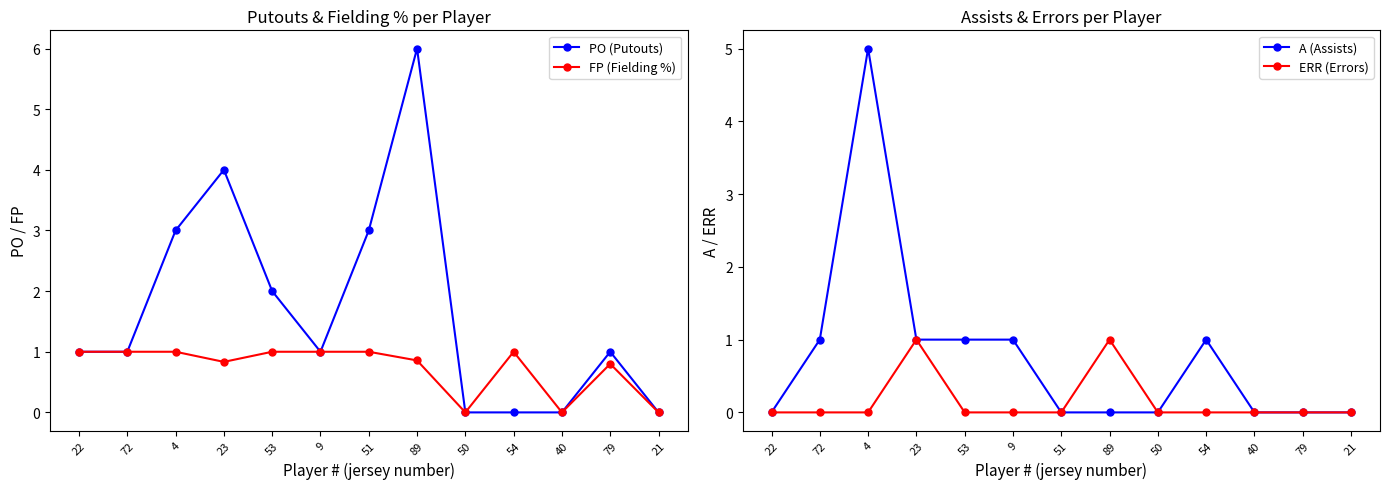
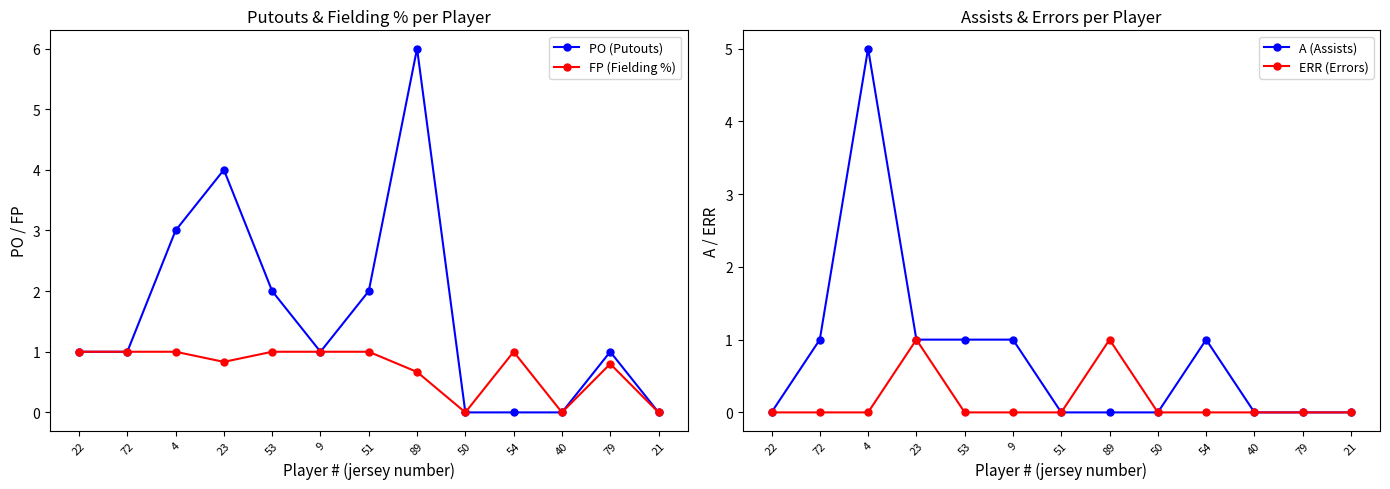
Putouts & Fielding % per Player, PO (Putouts), 51: 3 -> 2
Putouts & Fielding % per Player, FP (Fielding %), 89: 0.9 -> 0.7
